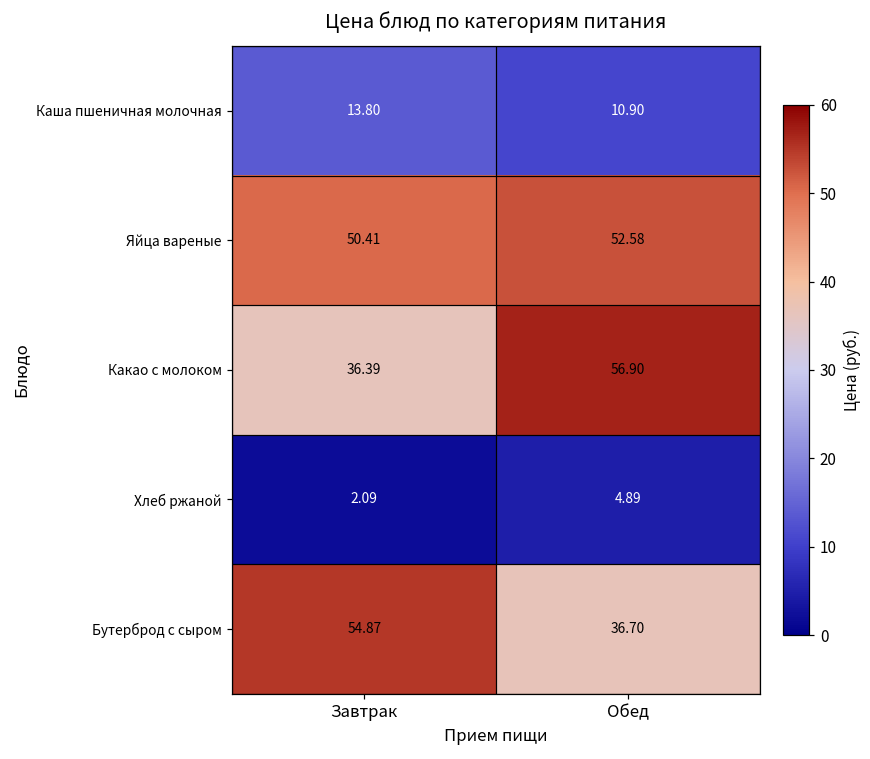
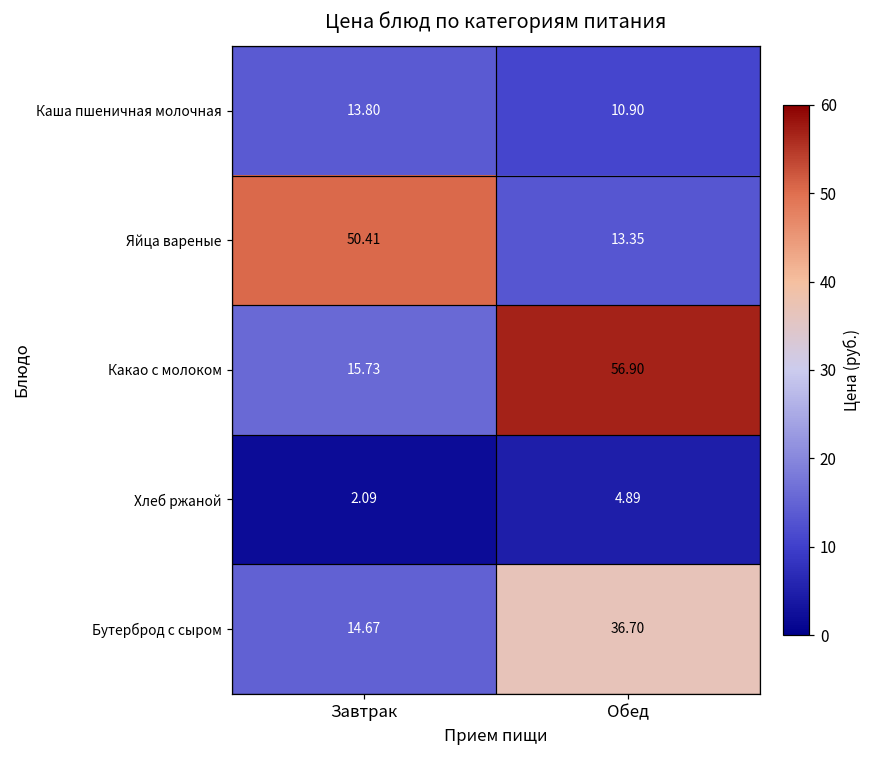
Яйца вареные, Обед: 52.58 -> 13.35
Какао с молоком, Завтрак: 36.39 -> 15.73
Бутерброд с сыром, Завтрак: 54.87 -> 14.67
